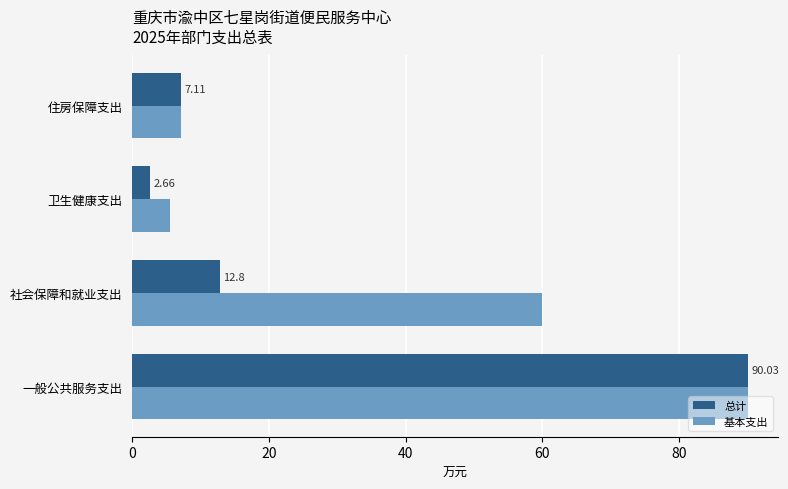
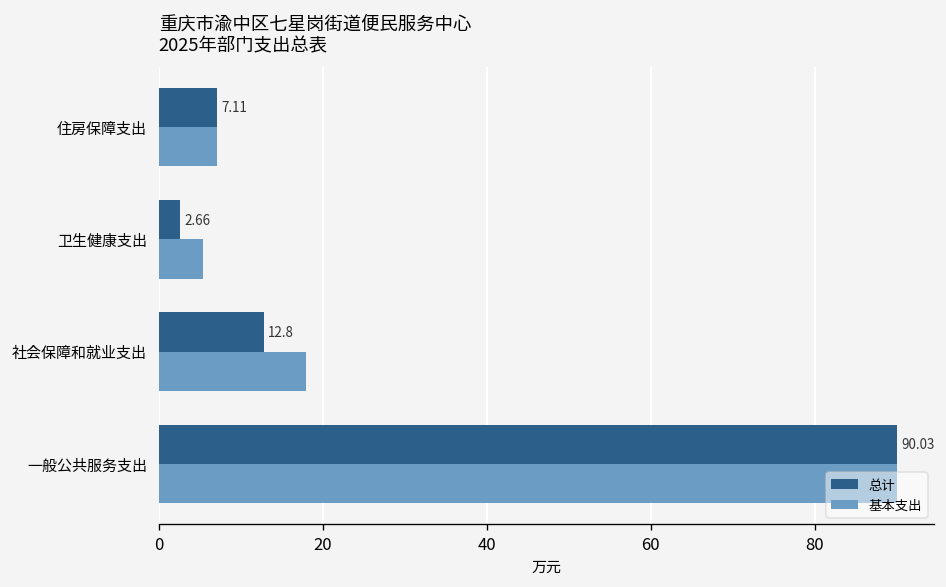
基本支出, 社会保障和就业支出: 60 -> 18
